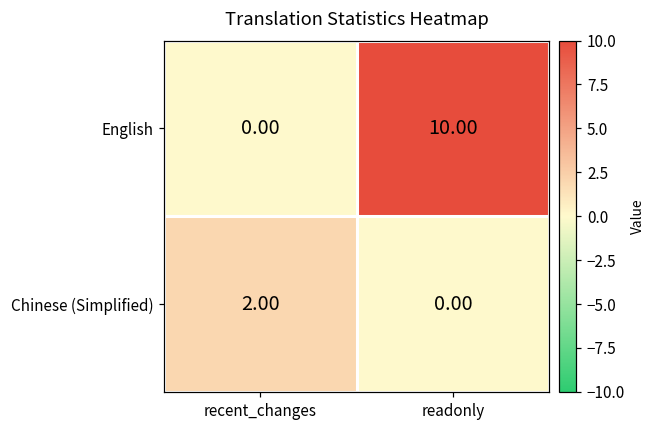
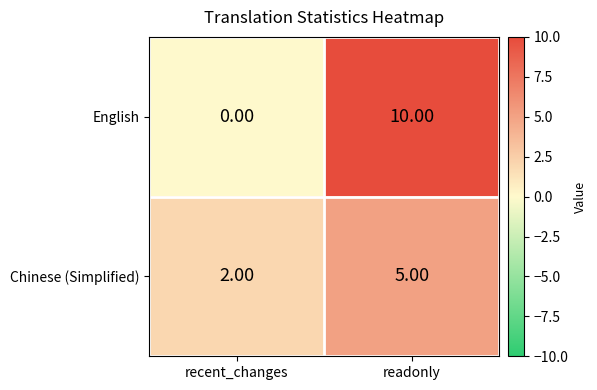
Chinese (Simplified), readonly: 0.00 -> 5.00
